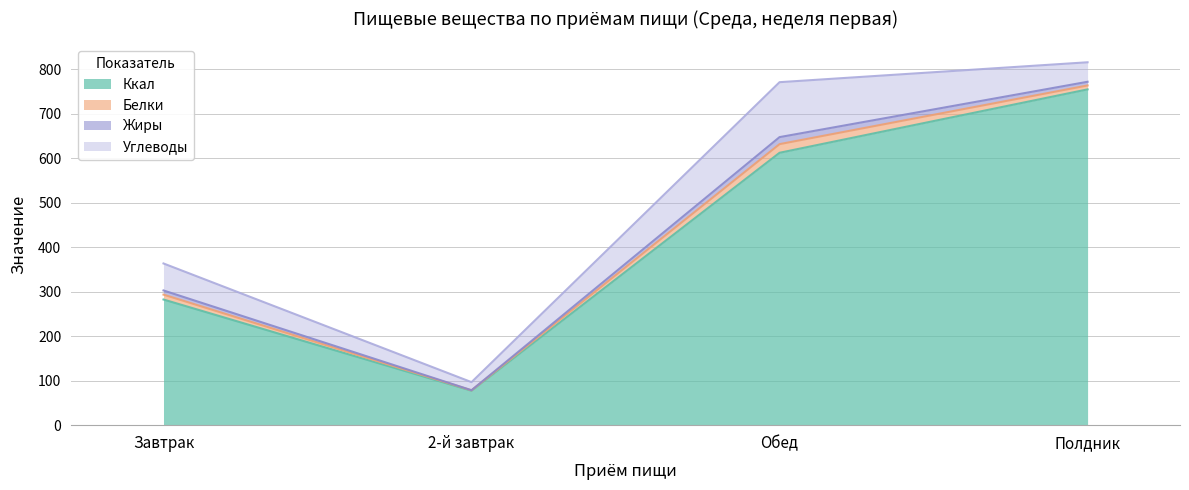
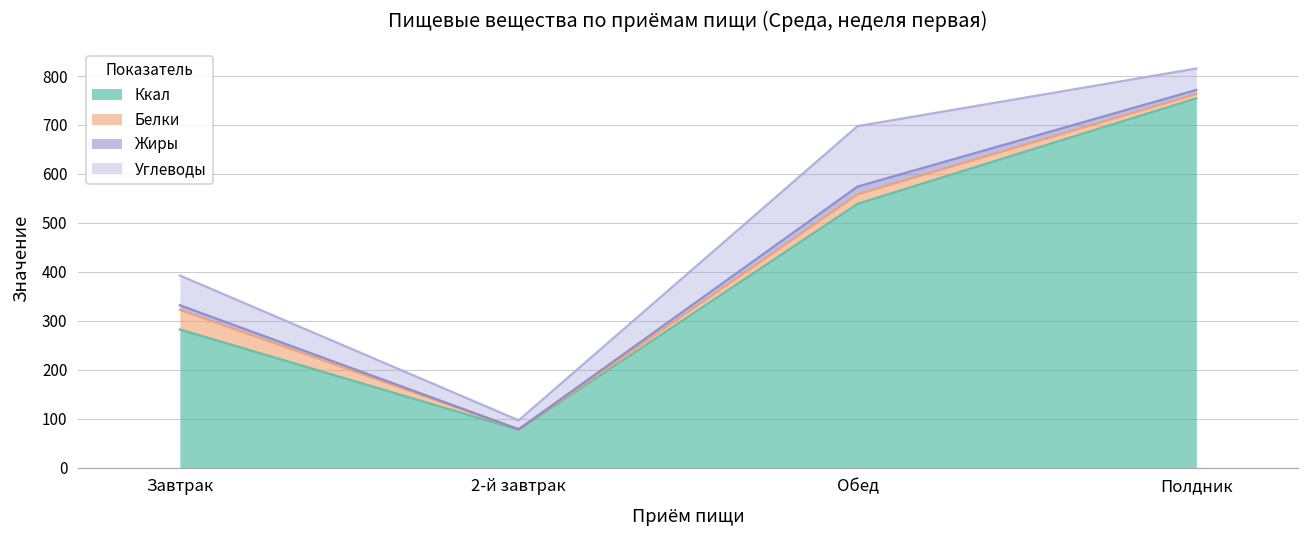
Белки, Завтрак: 10 -> 40
Ккал, Обед: 610 -> 540
